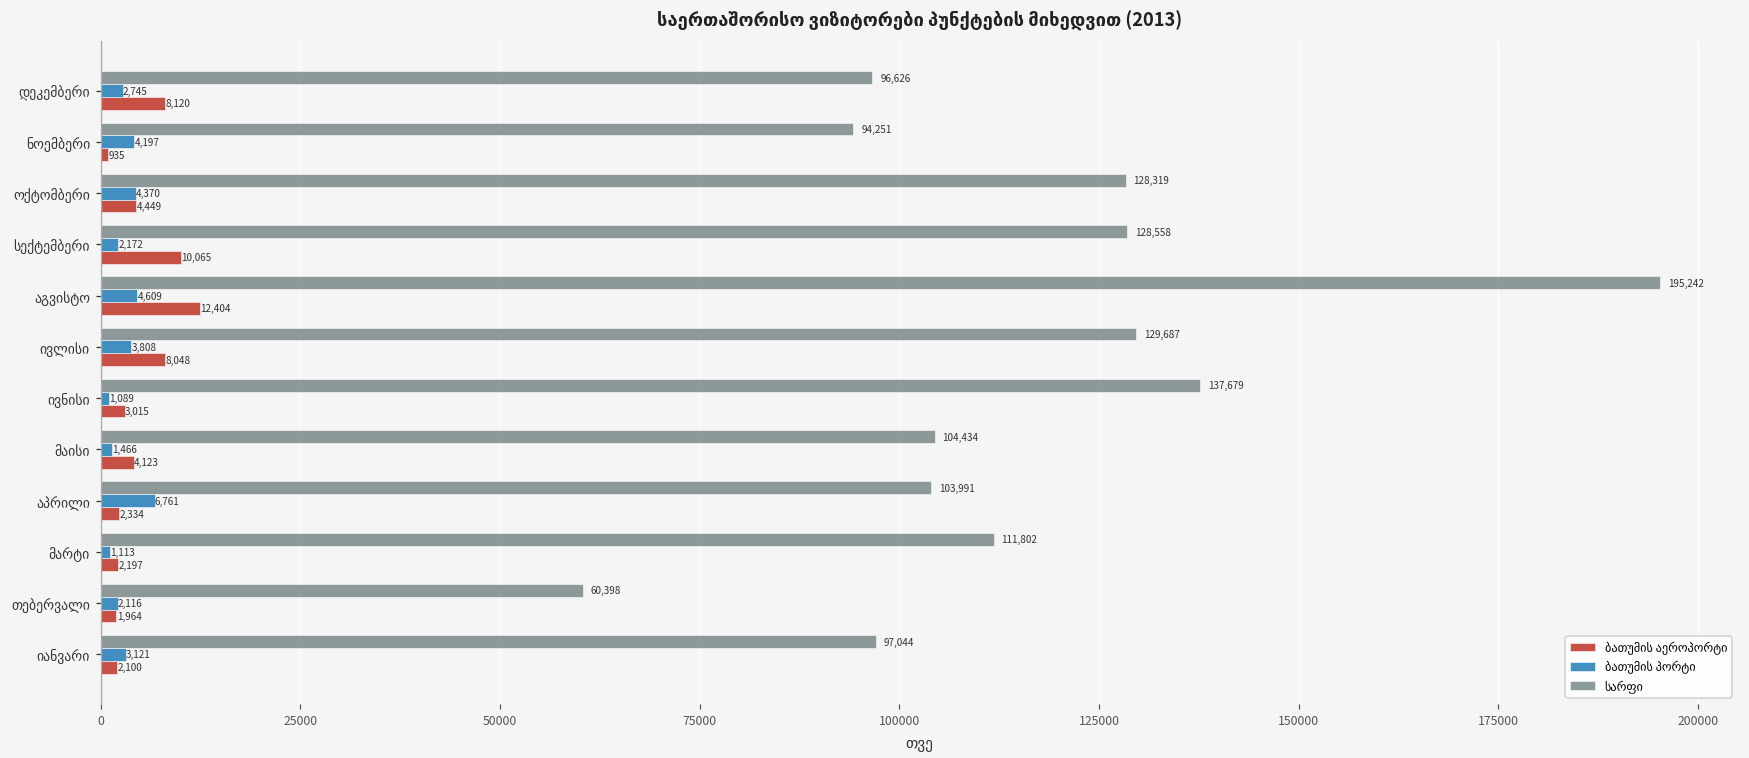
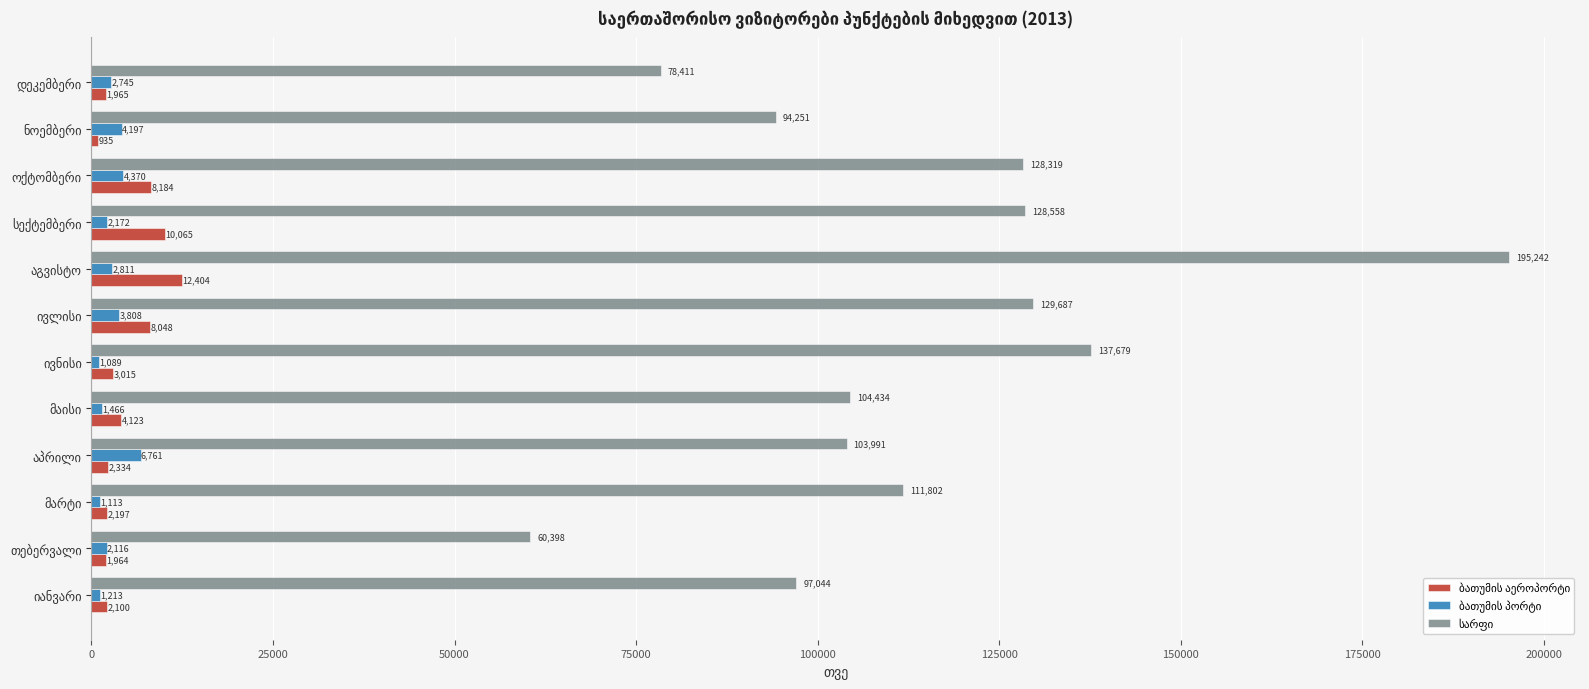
სარფი, დეკემბერი: 96,626 -> 78,411
ბათუმის აეროპორტი, დეკემბერი: 8,120 -> 1,965
ბათუმის აეროპორტი, ოქტომბერი: 4,449 -> 8,184
ბათუმის პორტი, აგვისტო: 4,609 -> 2,811
ბათუმის პორტი, იანვარი: 3,121 -> 1,213
